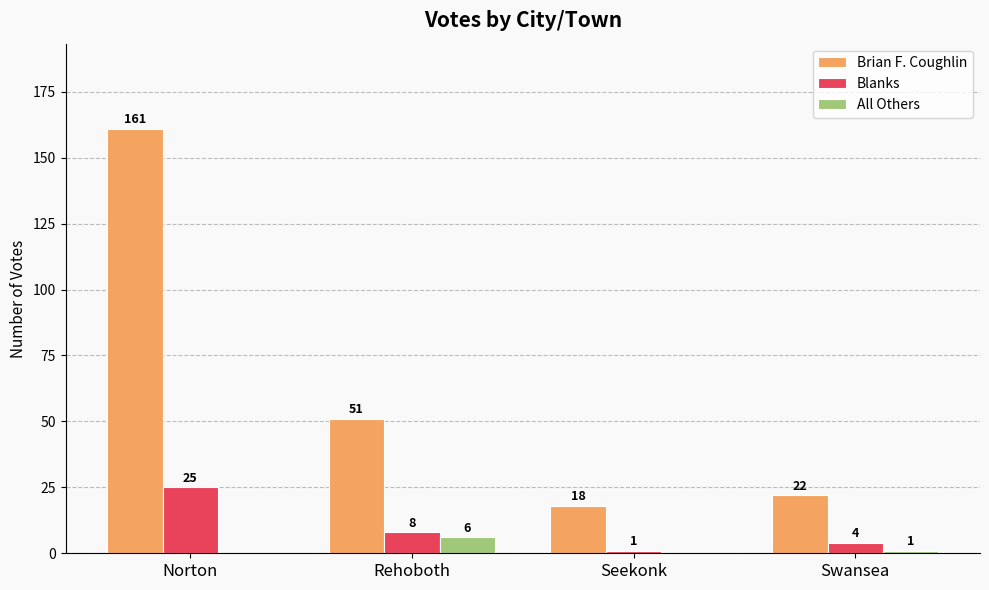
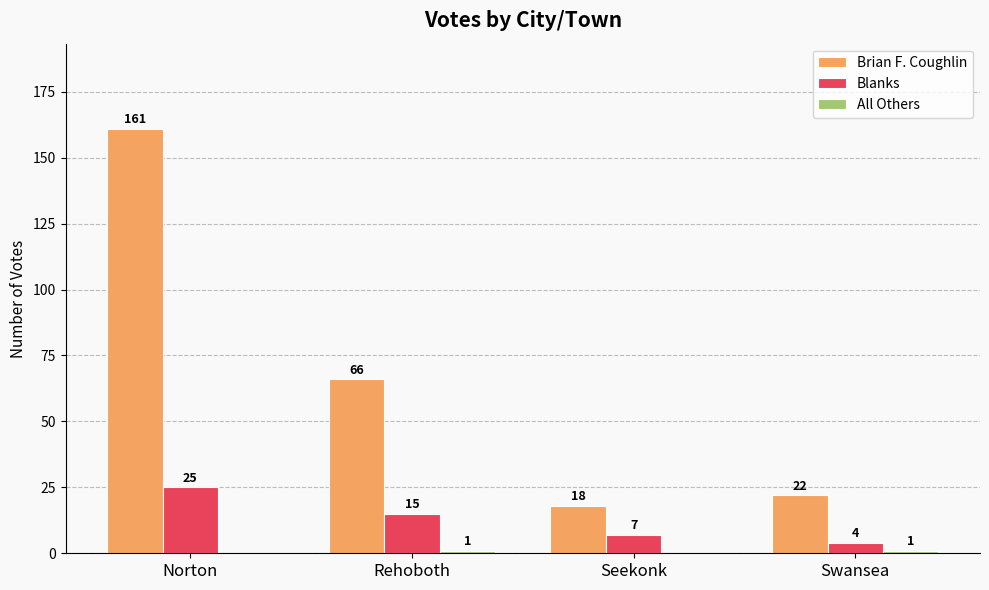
Brian F. Coughlin, Rehoboth: 51 -> 66
Blanks, Rehoboth: 8 -> 15
All Others, Rehoboth: 6 -> 1
Blanks, Seekonk: 1 -> 7
